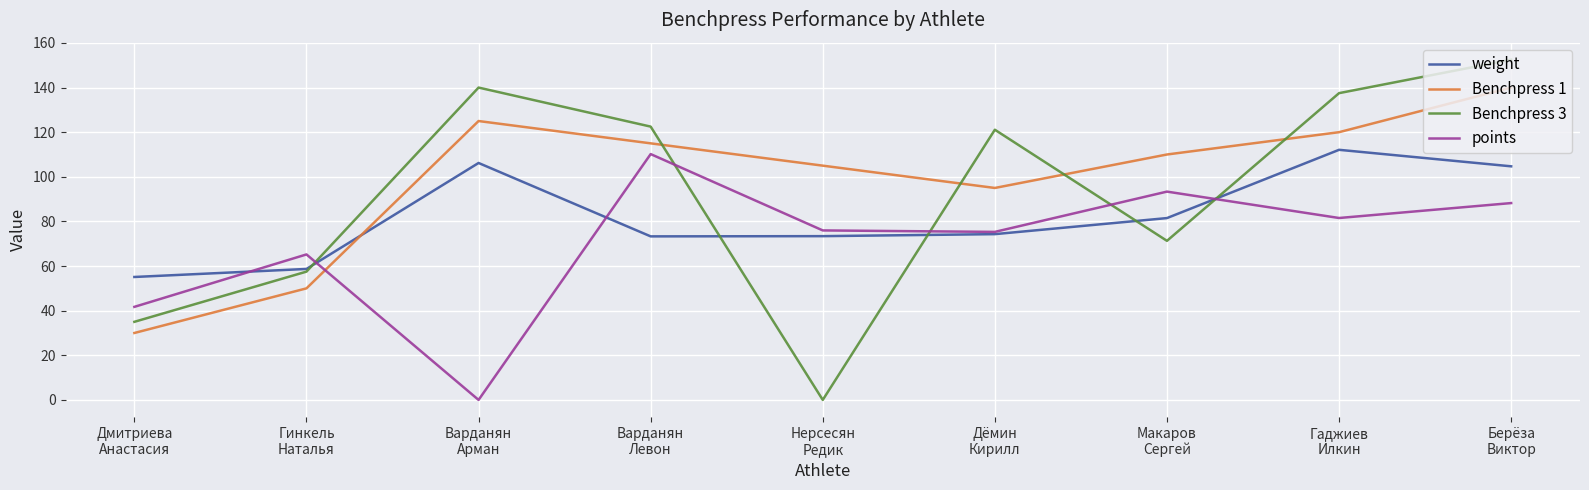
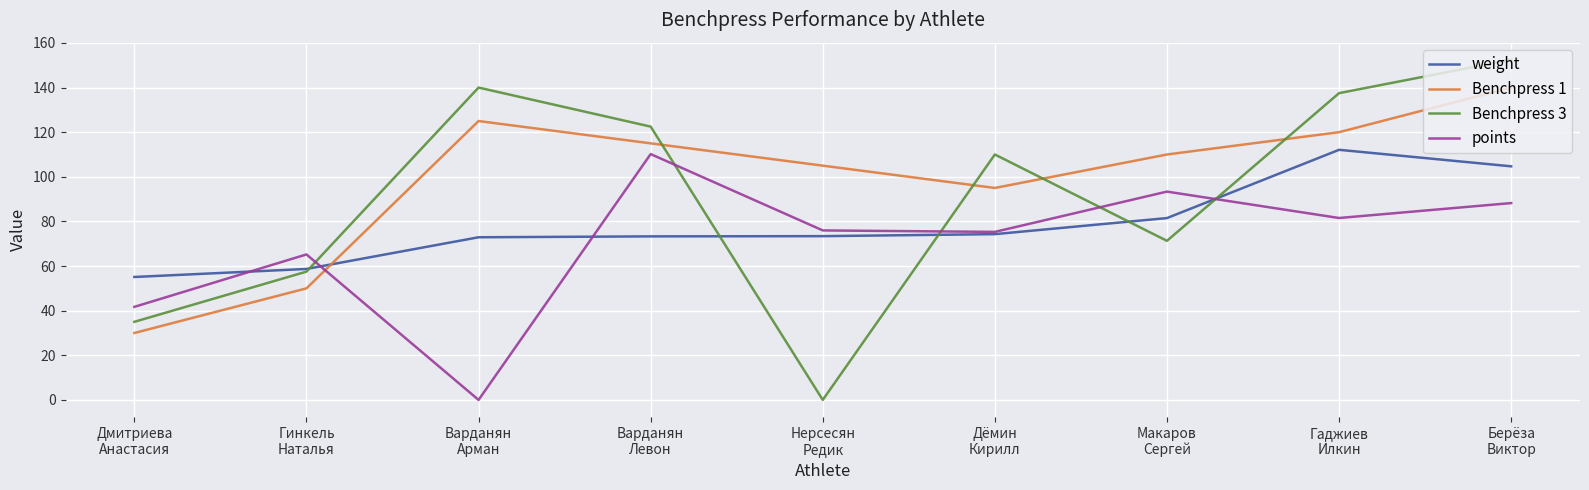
weight, Варданян Арман: 106 -> 73
Benchpress 3, Дёмин Кирилл: 121 -> 110
